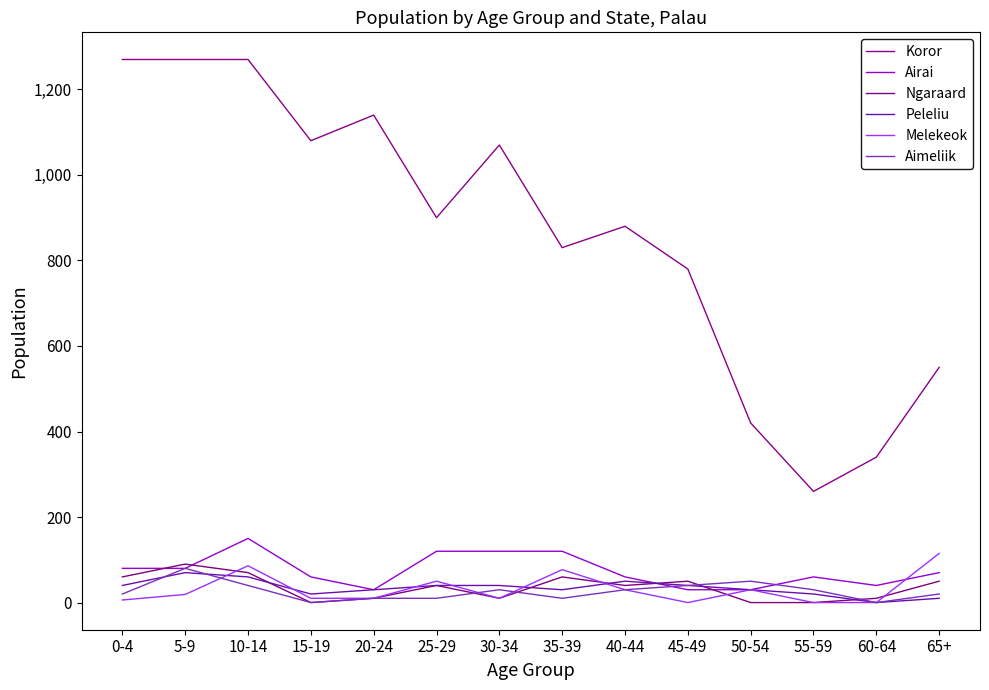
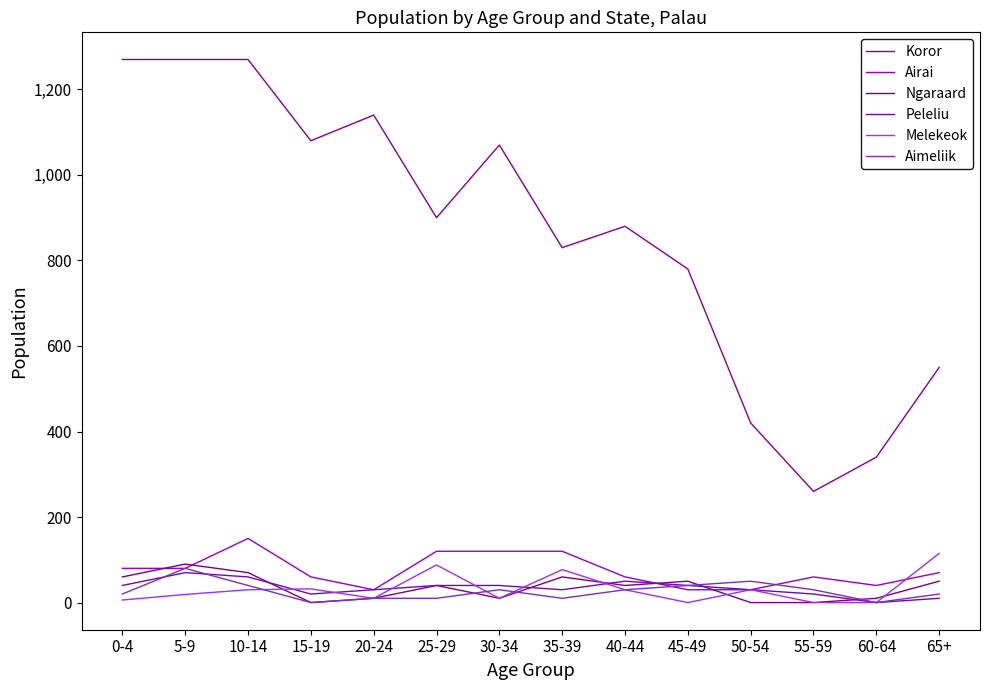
Melekeok, 10-14: 90 -> 30
Melekeok, 15-19: 10 -> 30
Melekeok, 25-29: 50 -> 90
